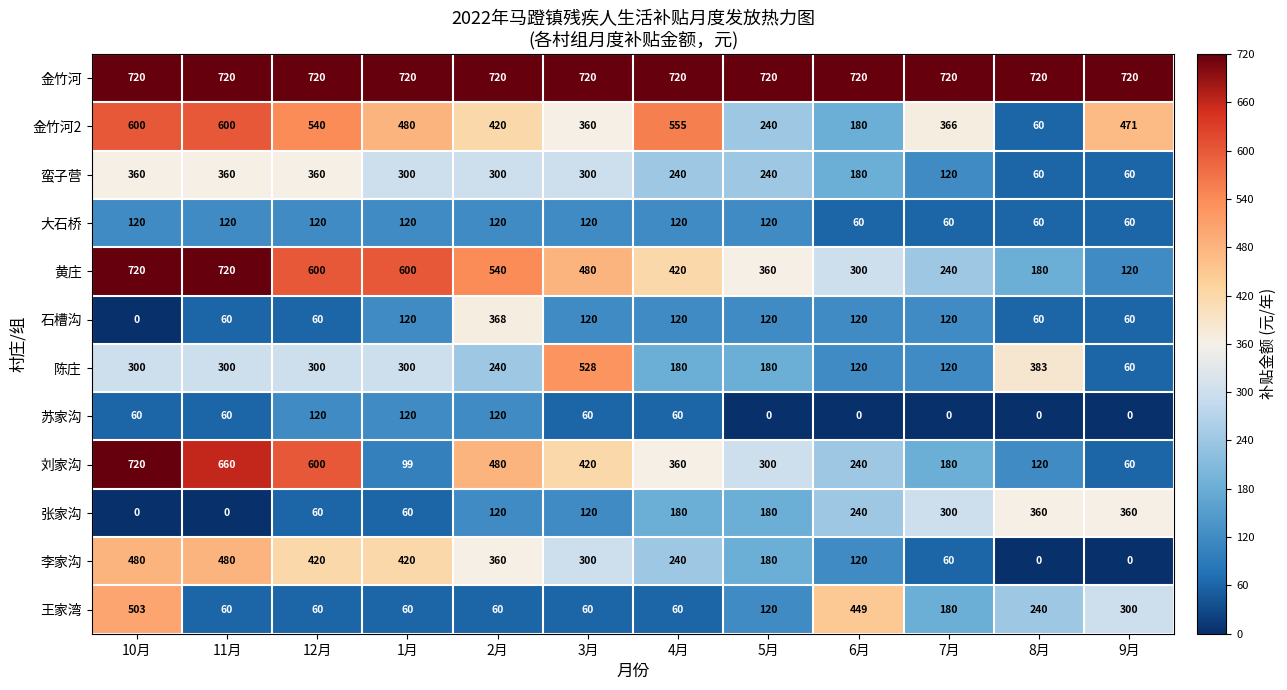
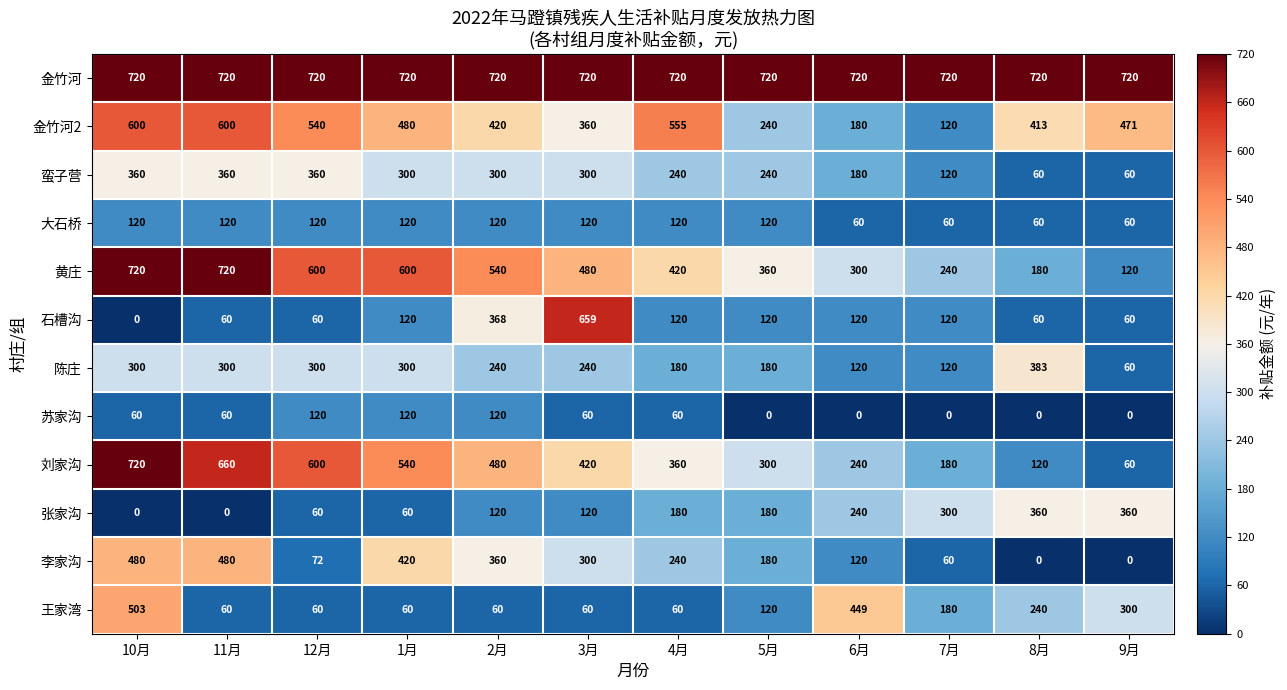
金竹河2, 7月: 366 -> 120
金竹河2, 8月: 60 -> 413
石槽沟, 3月: 120 -> 659
陈庄, 3月: 528 -> 240
刘家沟, 1月: 99 -> 540
李家沟, 12月: 420 -> 72
